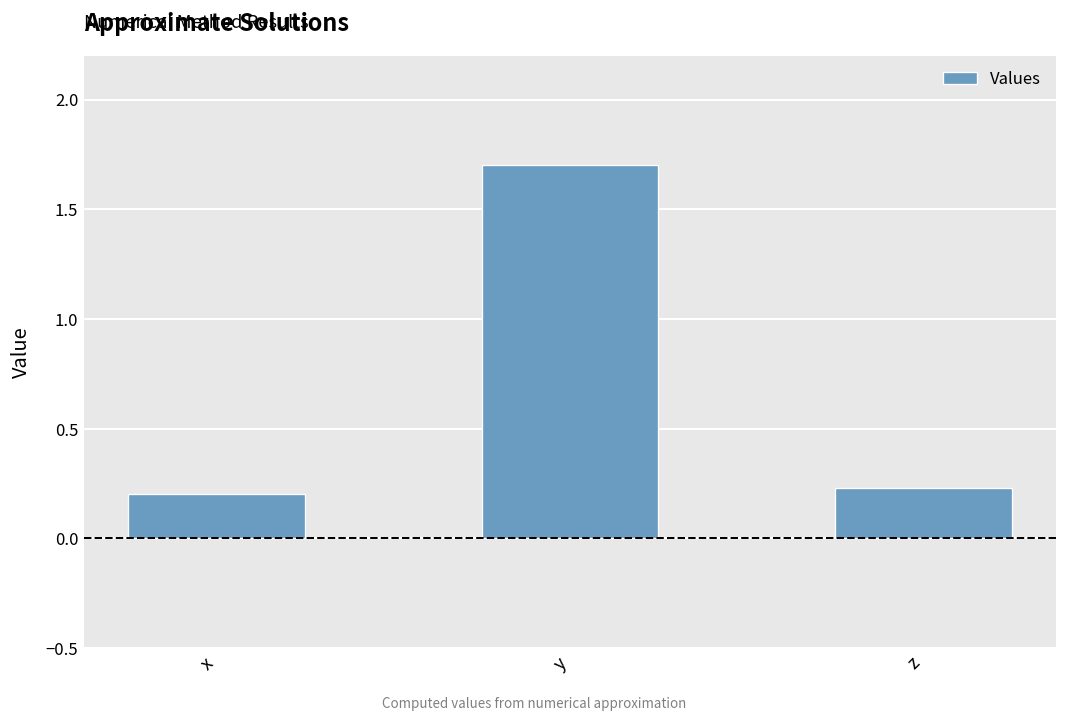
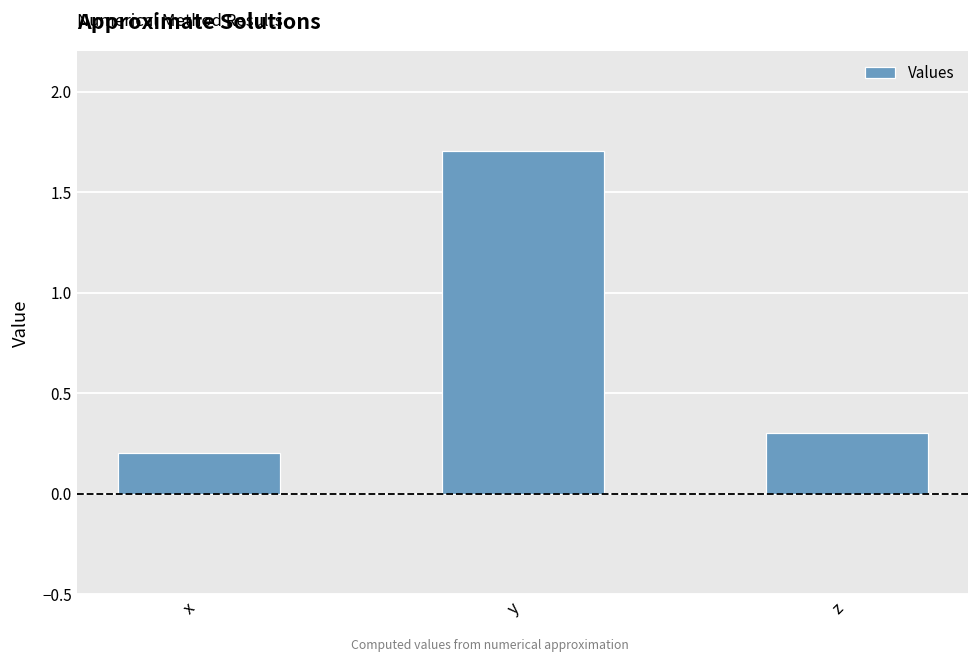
z: 0.23 -> 0.30
